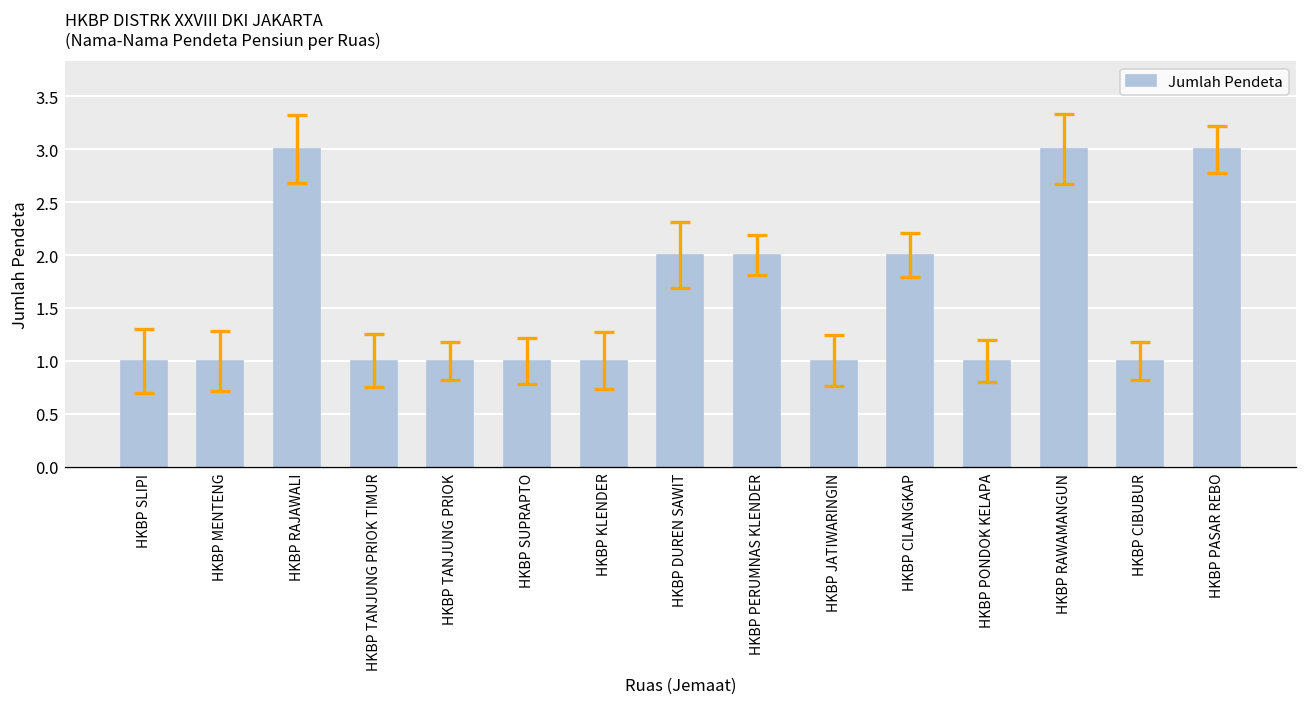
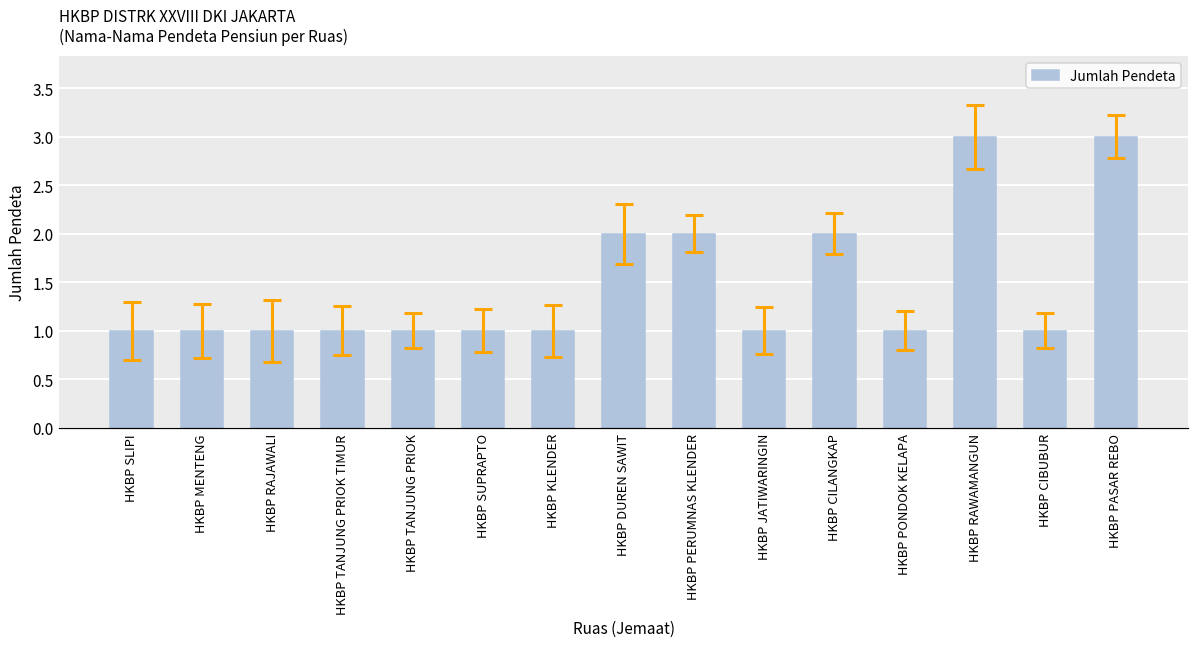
Jumlah Pendeta, HKBP RAJAWALI: 3 -> 1
